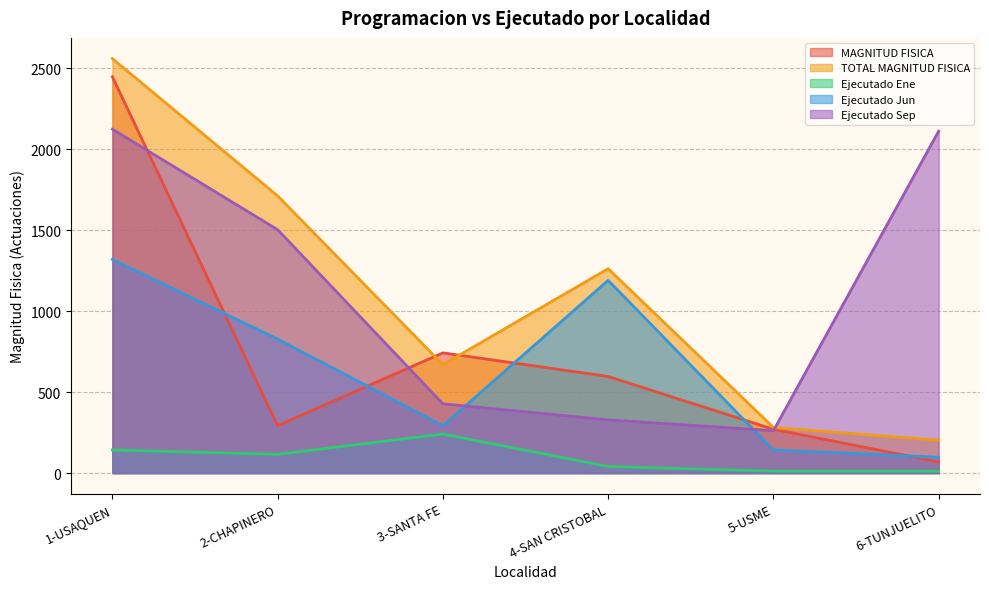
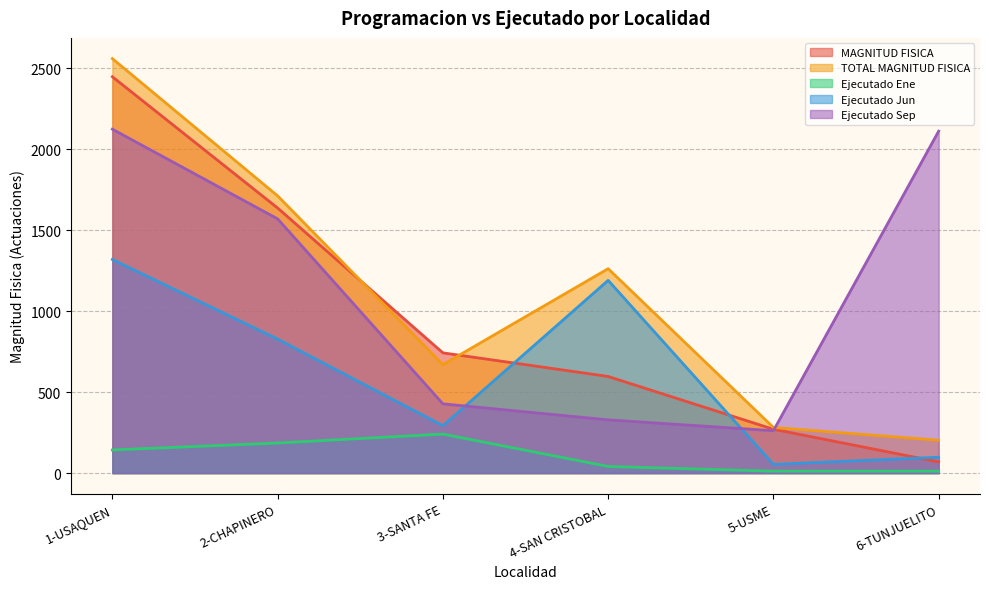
MAGNITUD FISICA, 2-CHAPINERO: 290 -> 1640
Ejecutado Ene, 2-CHAPINERO: 120 -> 190
Ejecutado Sep, 2-CHAPINERO: 1500 -> 1570
Ejecutado Jun, 5-USME: 140 -> 50
